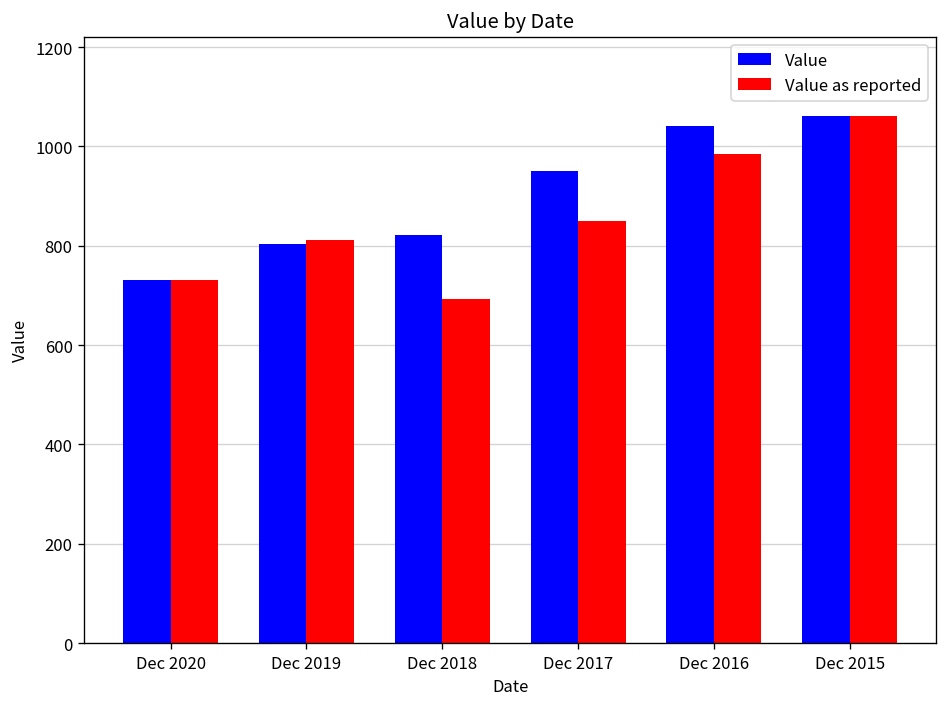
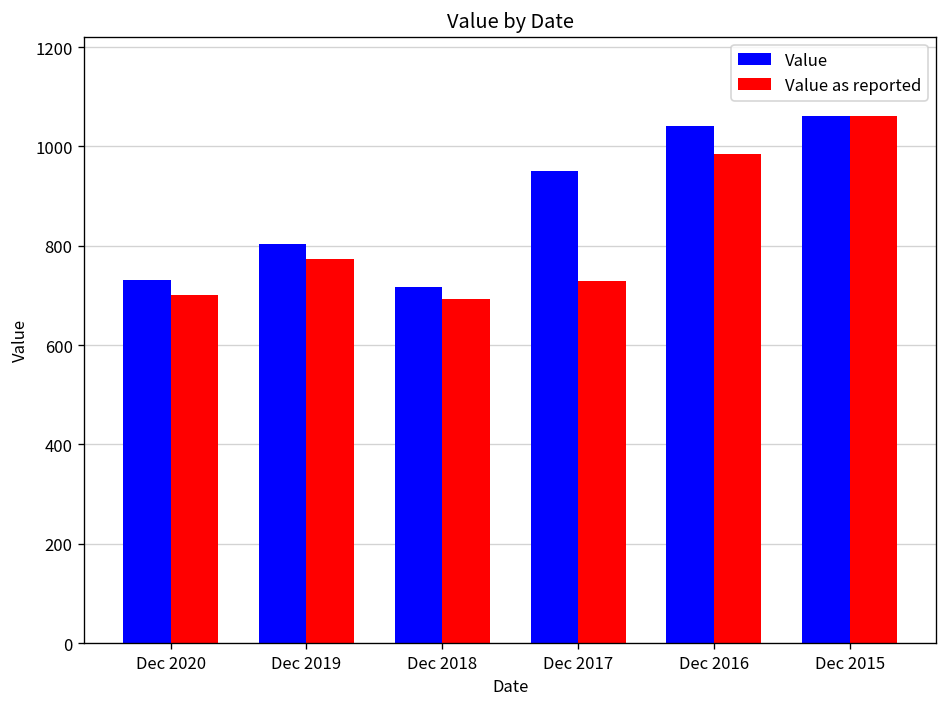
Value as reported, Dec 2020: 730 -> 700
Value as reported, Dec 2019: 810 -> 770
Value, Dec 2018: 820 -> 720
Value as reported, Dec 2017: 850 -> 730
